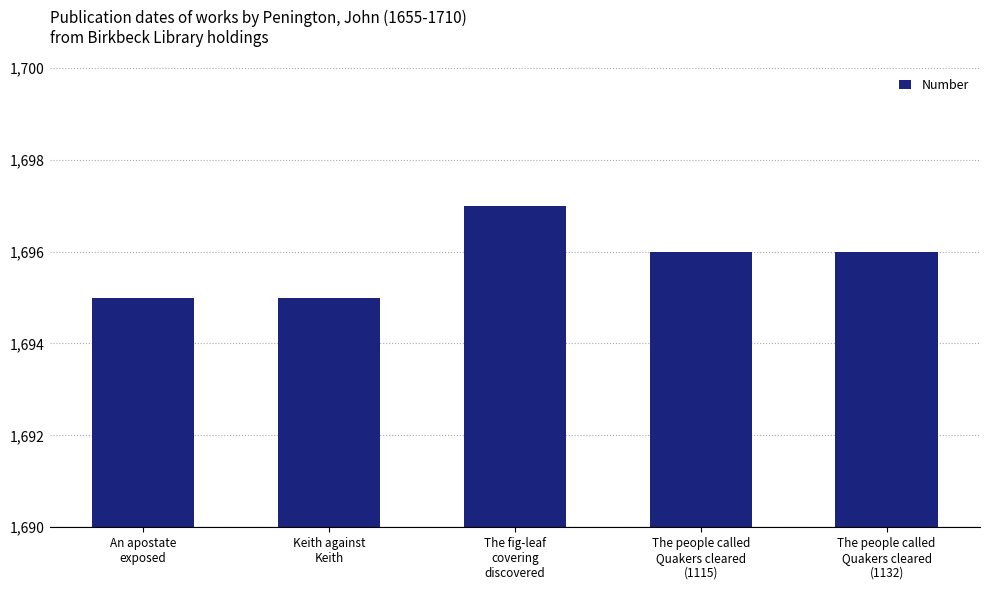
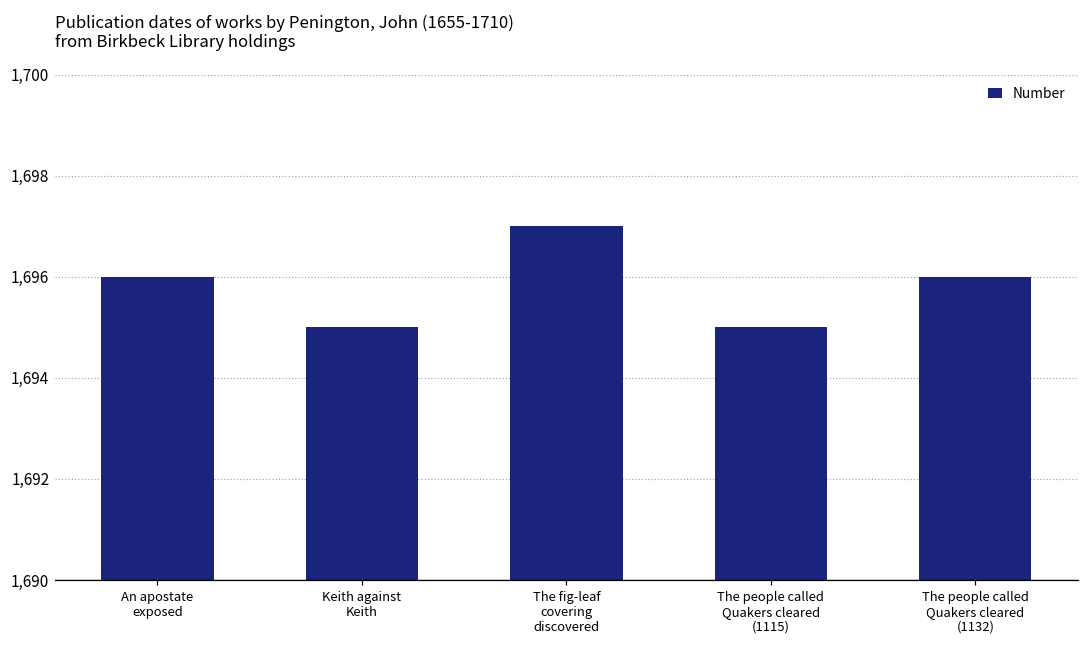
An apostate exposed: 1,695 -> 1,696
The people called Quakers cleared (1115): 1,696 -> 1,695
